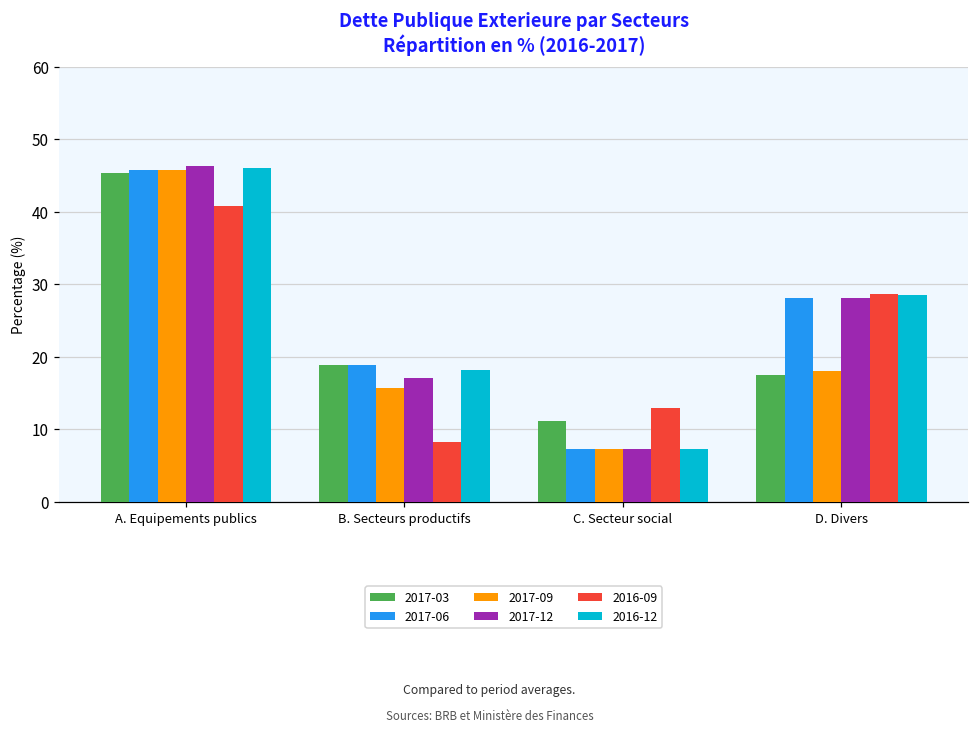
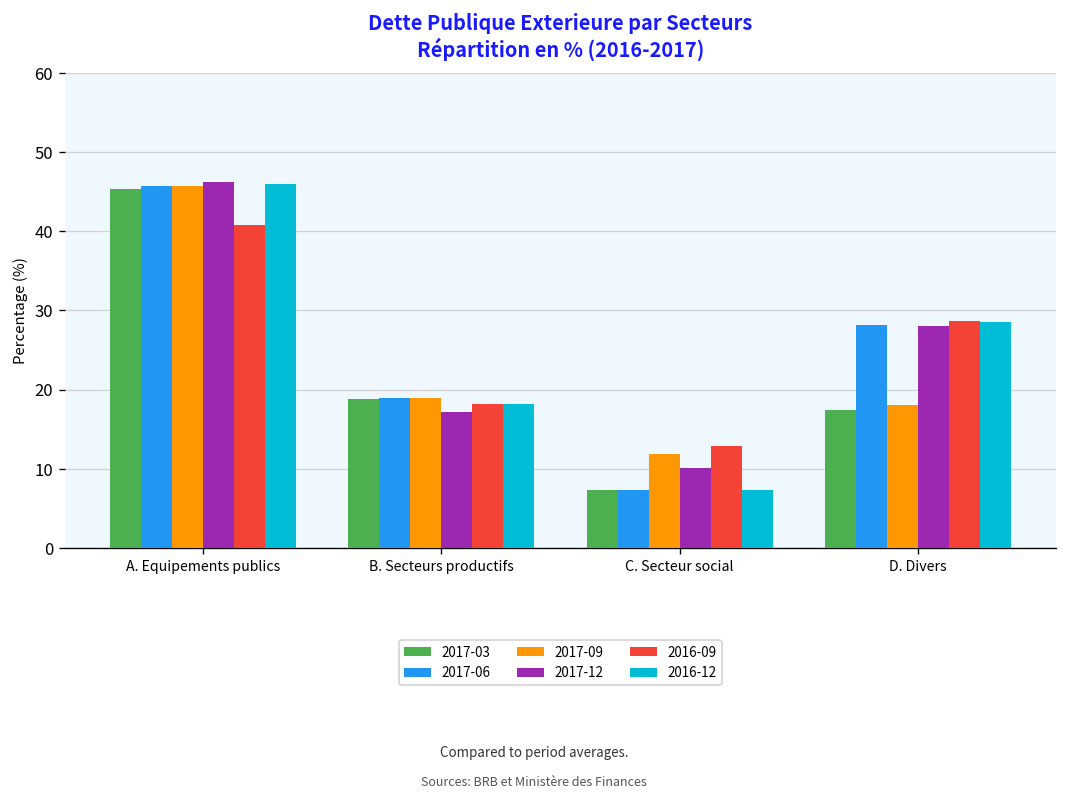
2017-09, B. Secteurs productifs: 16 -> 19
2016-09, B. Secteurs productifs: 8 -> 18
2017-03, C. Secteur social: 11 -> 7
2017-09, C. Secteur social: 7 -> 12
2017-12, C. Secteur social: 7 -> 10
